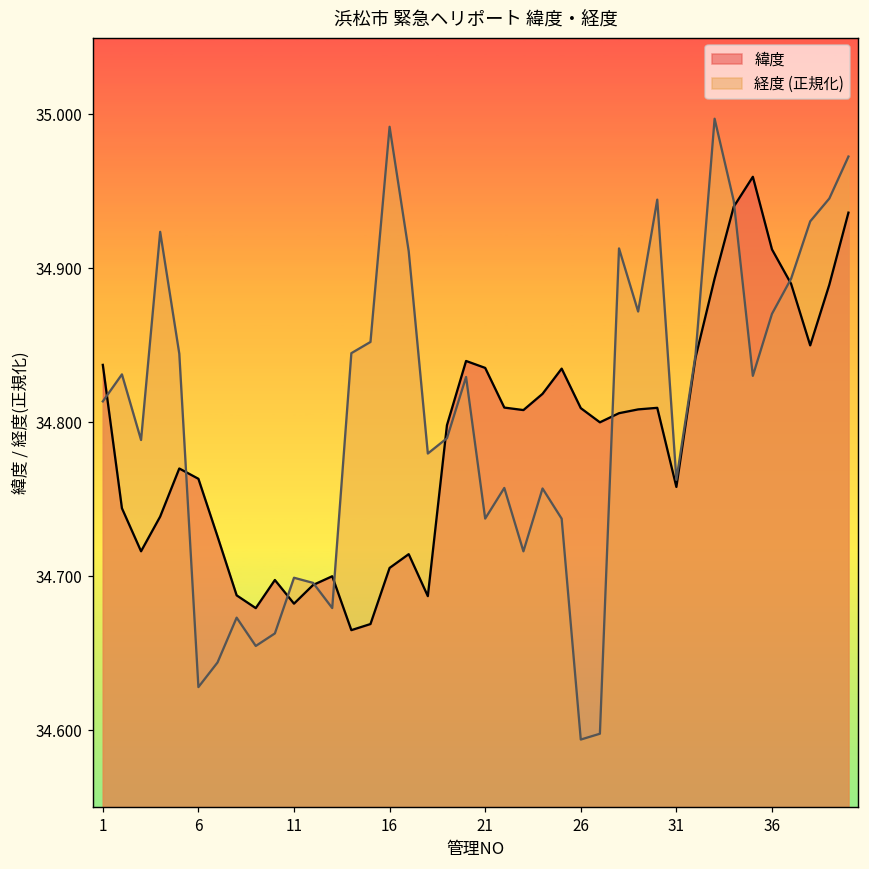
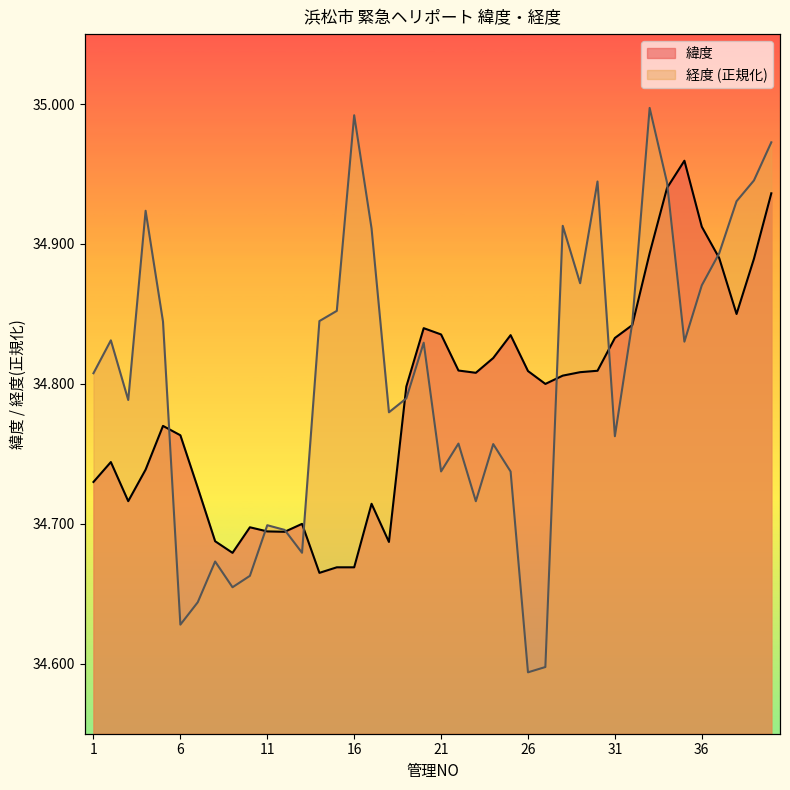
緯度, 1: 34.837 -> 34.730
経度 (正規化), 1: 34.814 -> 34.808
緯度, 11: 34.682 -> 34.695
緯度, 16: 34.705 -> 34.669
緯度, 31: 34.758 -> 34.833
